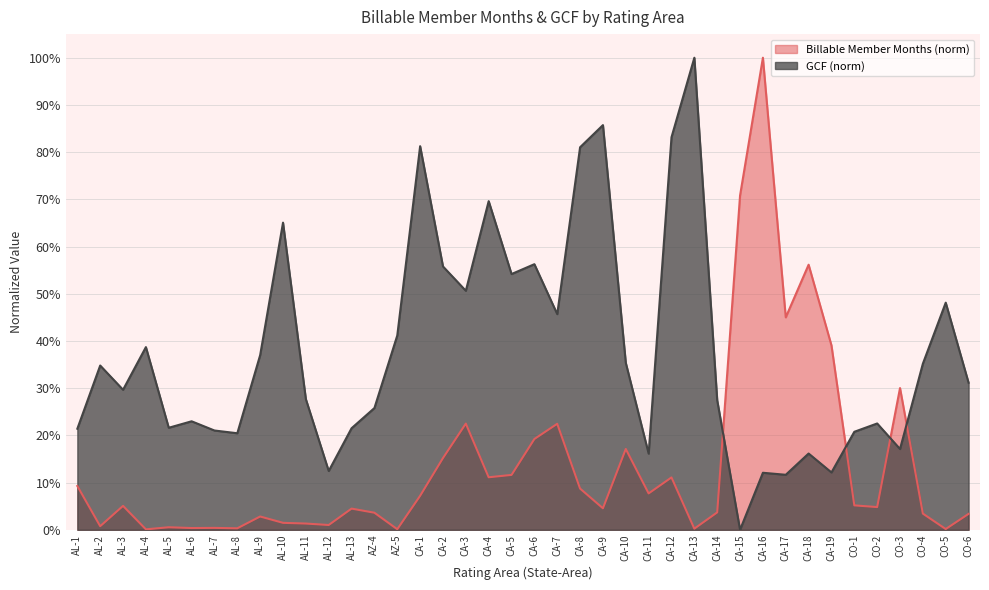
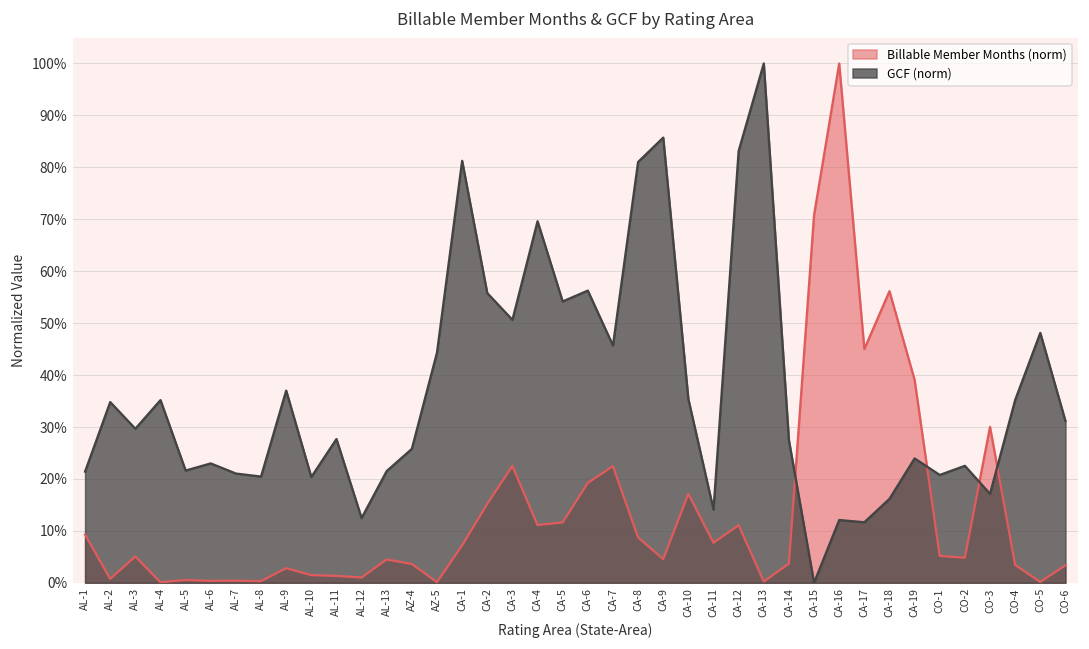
GCF (norm), AL-4: 39% -> 35%
GCF (norm), AL-10: 65% -> 20%
GCF (norm), AZ-5: 41% -> 44%
GCF (norm), CA-11: 16% -> 14%
GCF (norm), CA-19: 12% -> 24%
